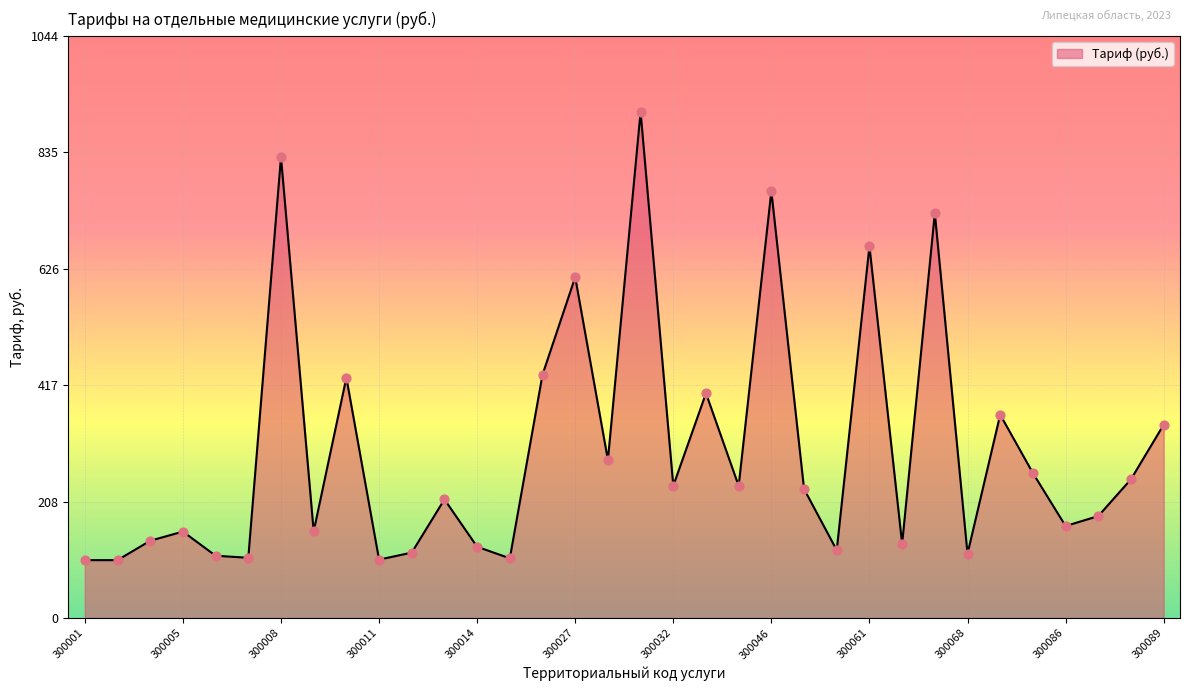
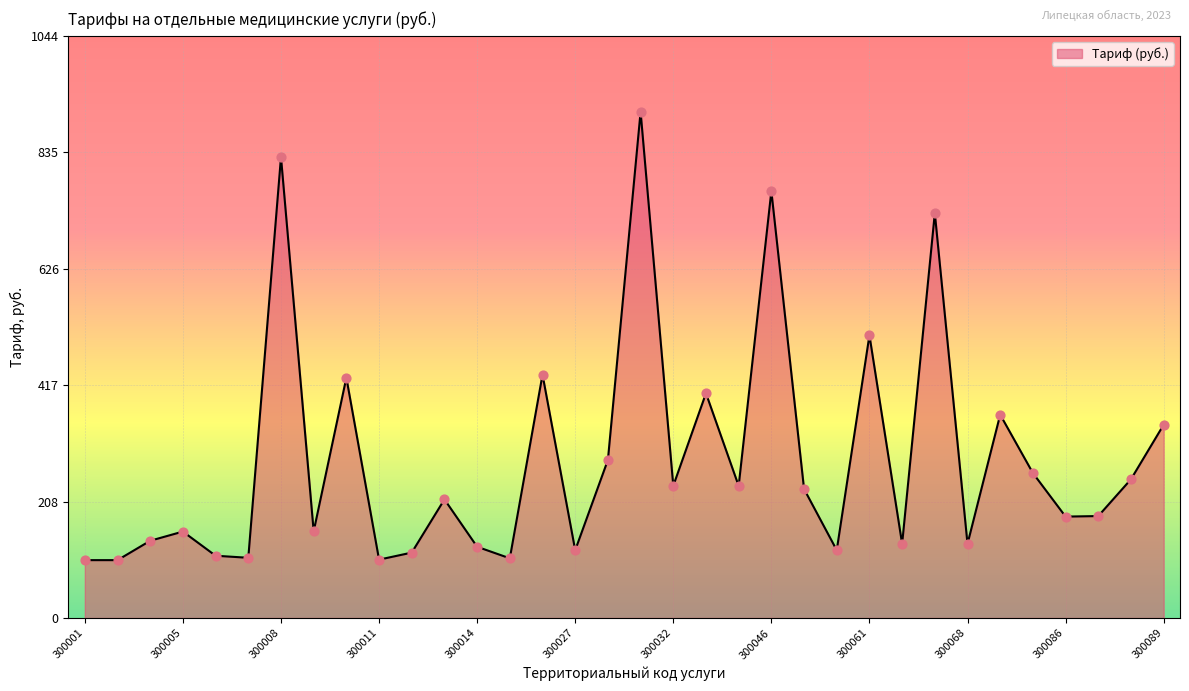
300027: 610 -> 120
300061: 670 -> 510
300068: 120 -> 130
300086: 160 -> 180
